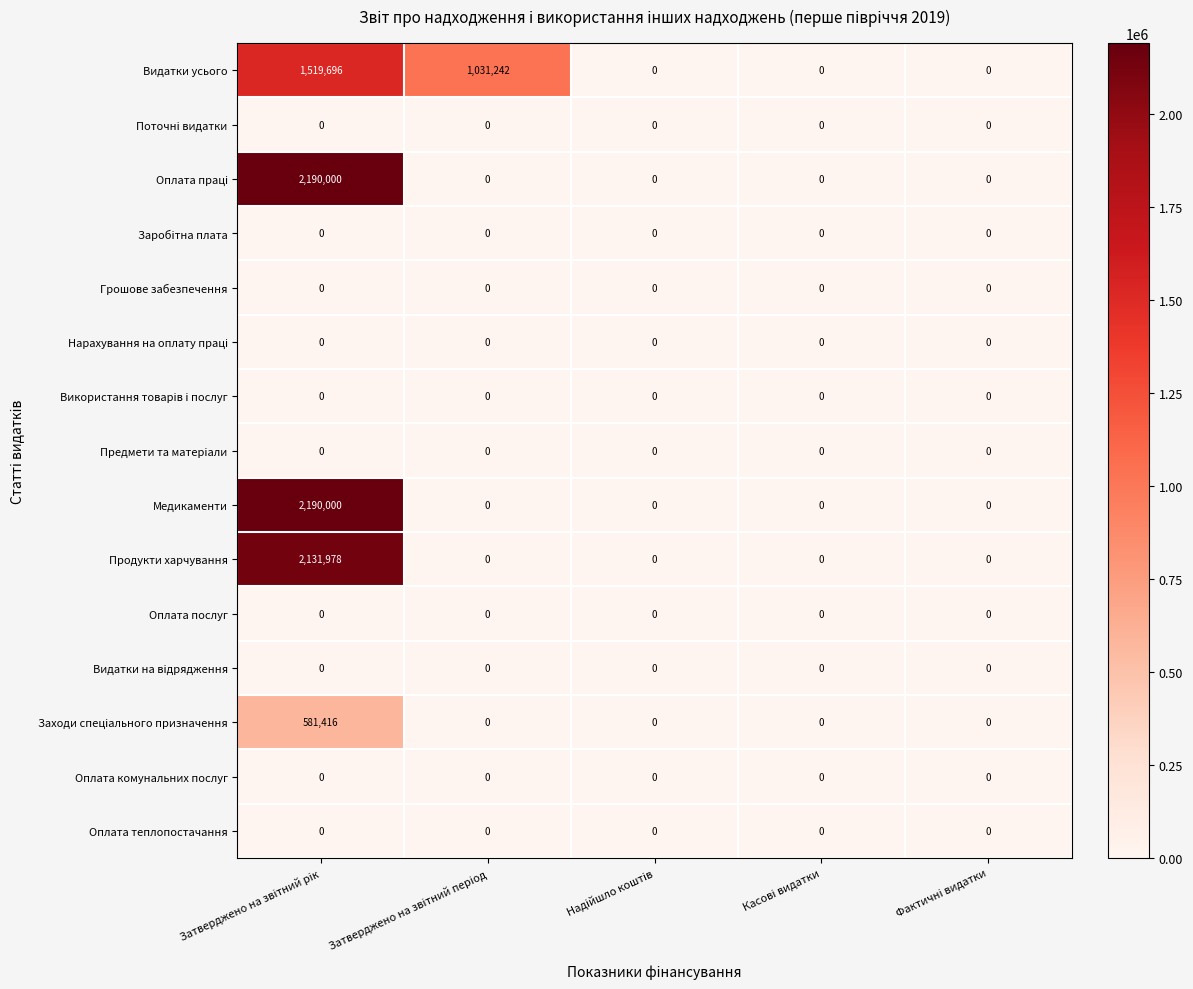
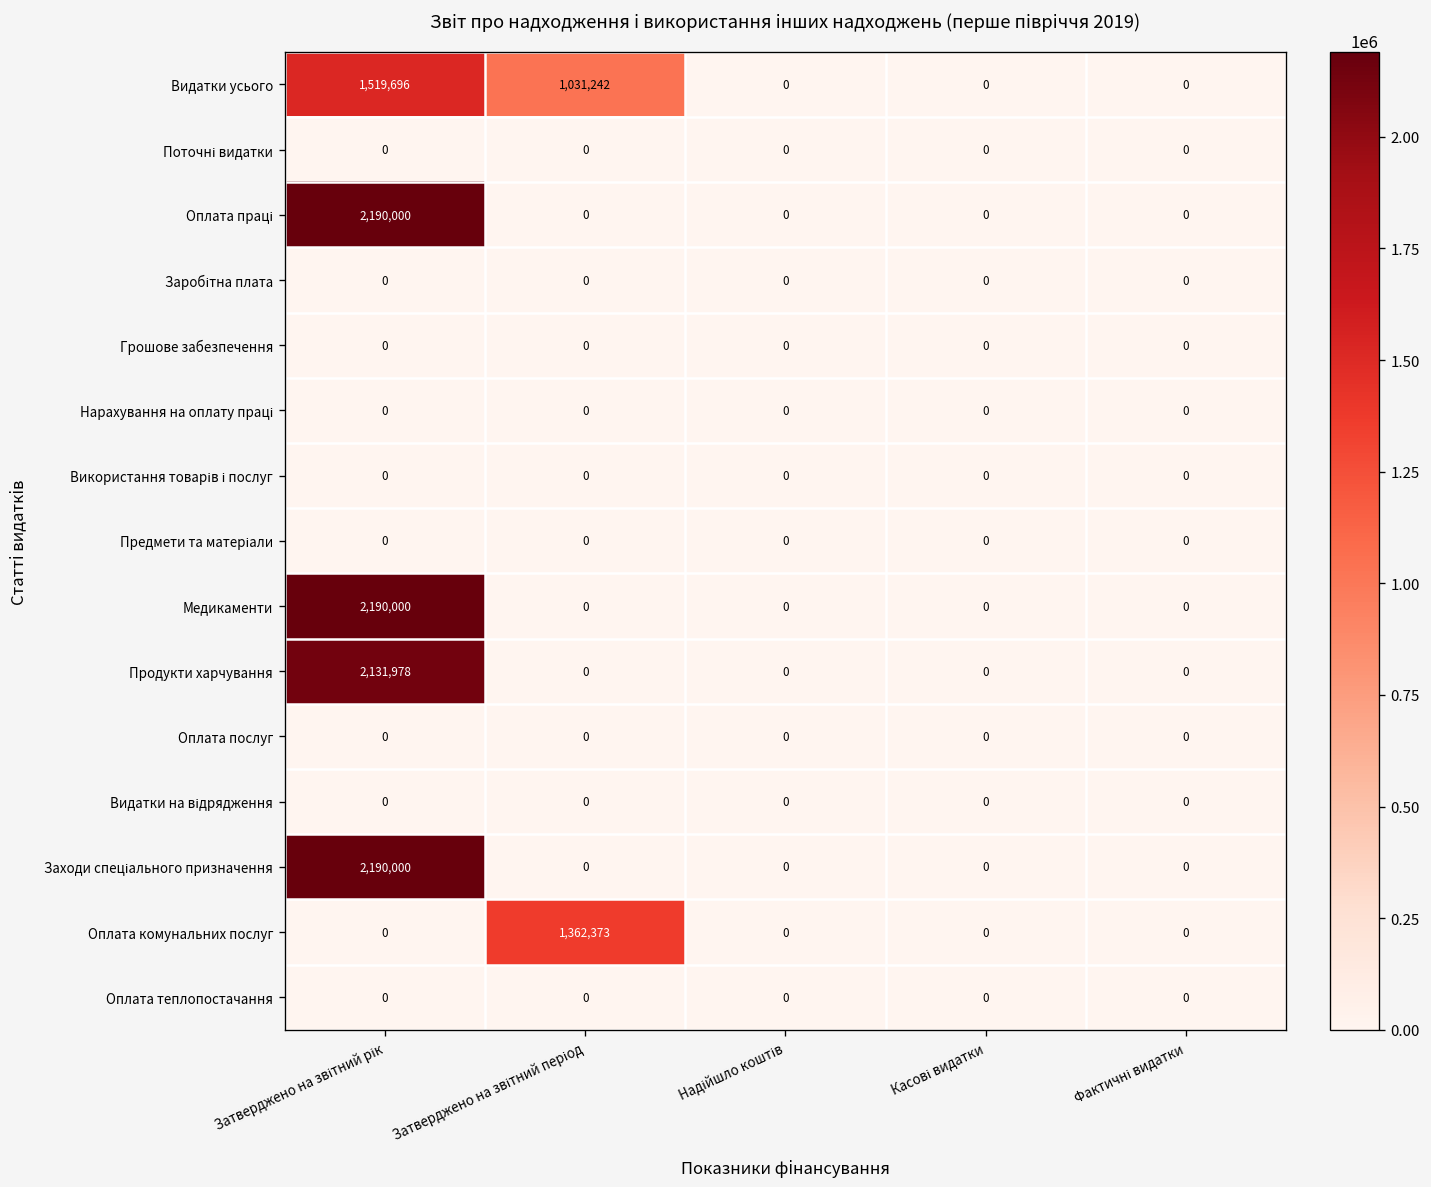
Заходи спеціального призначення, Затверджено на звітний рік: 581,416 -> 2,190,000
Оплата комунальних послуг, Затверджено на звітний період: 0 -> 1,362,373
